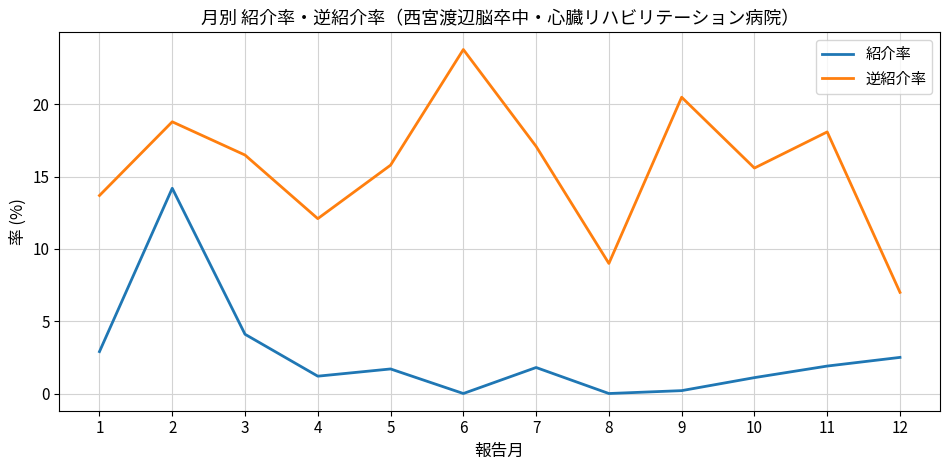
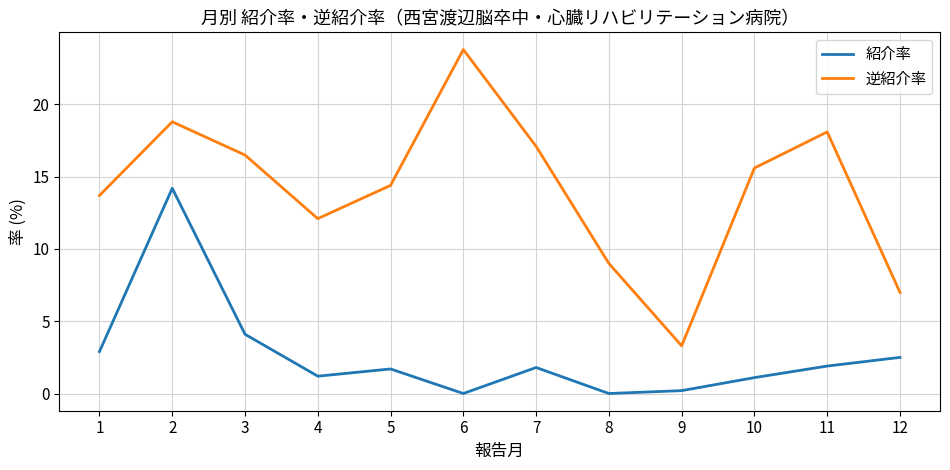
逆紹介率, 5: 15.8 -> 14.4
逆紹介率, 9: 20.5 -> 3.3
